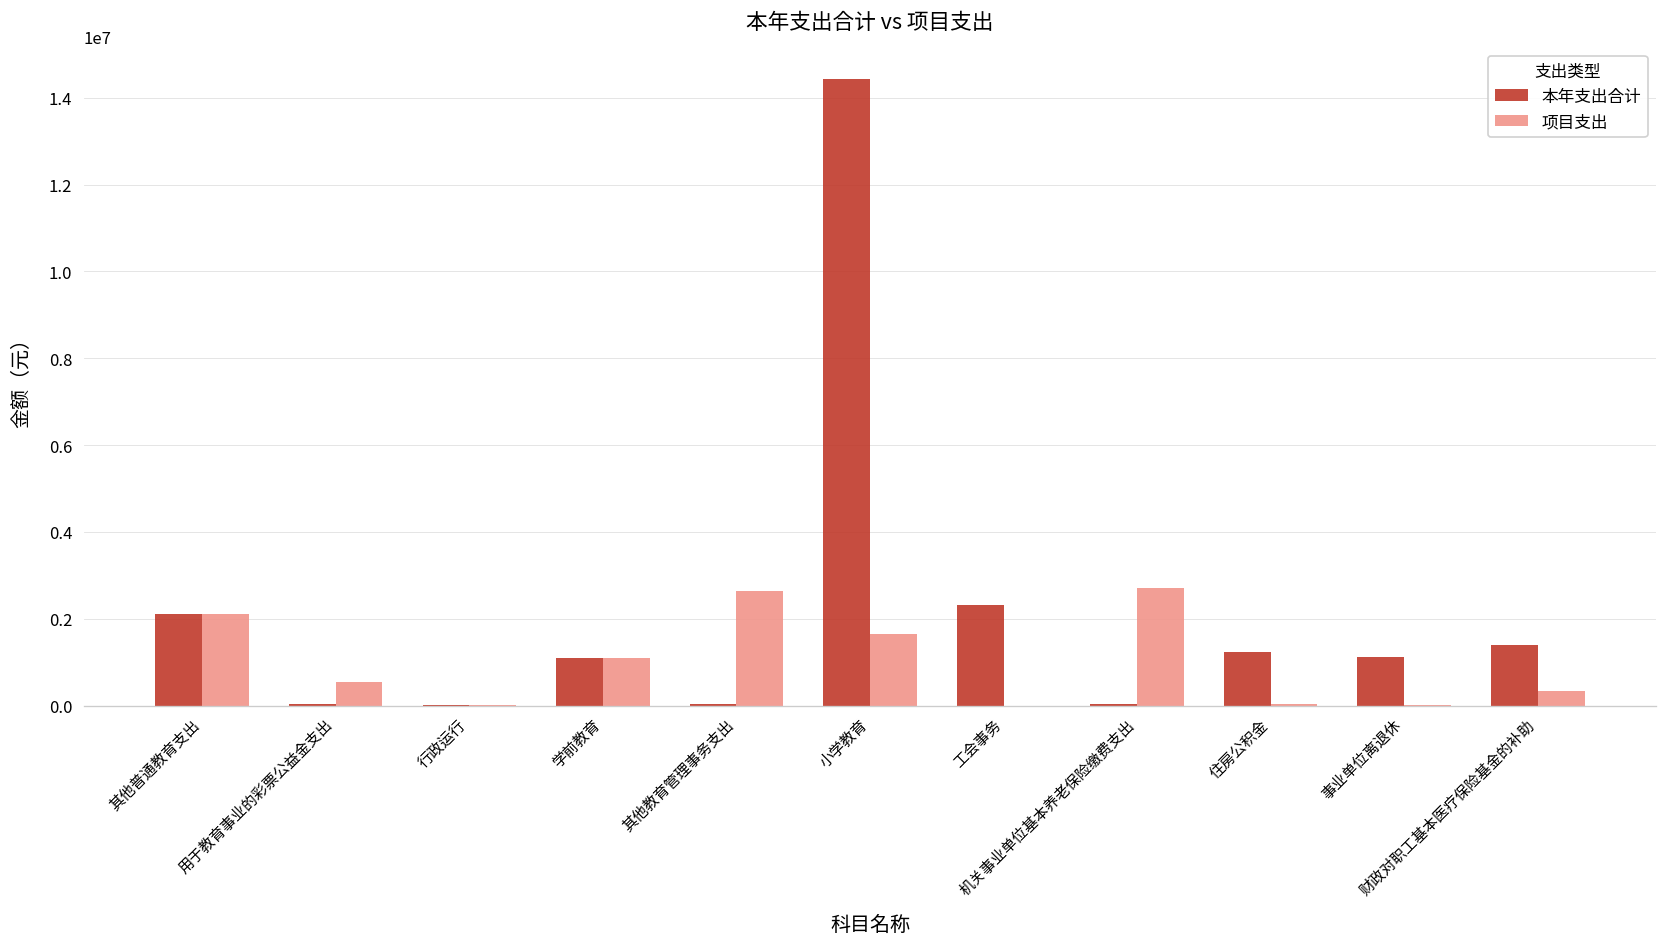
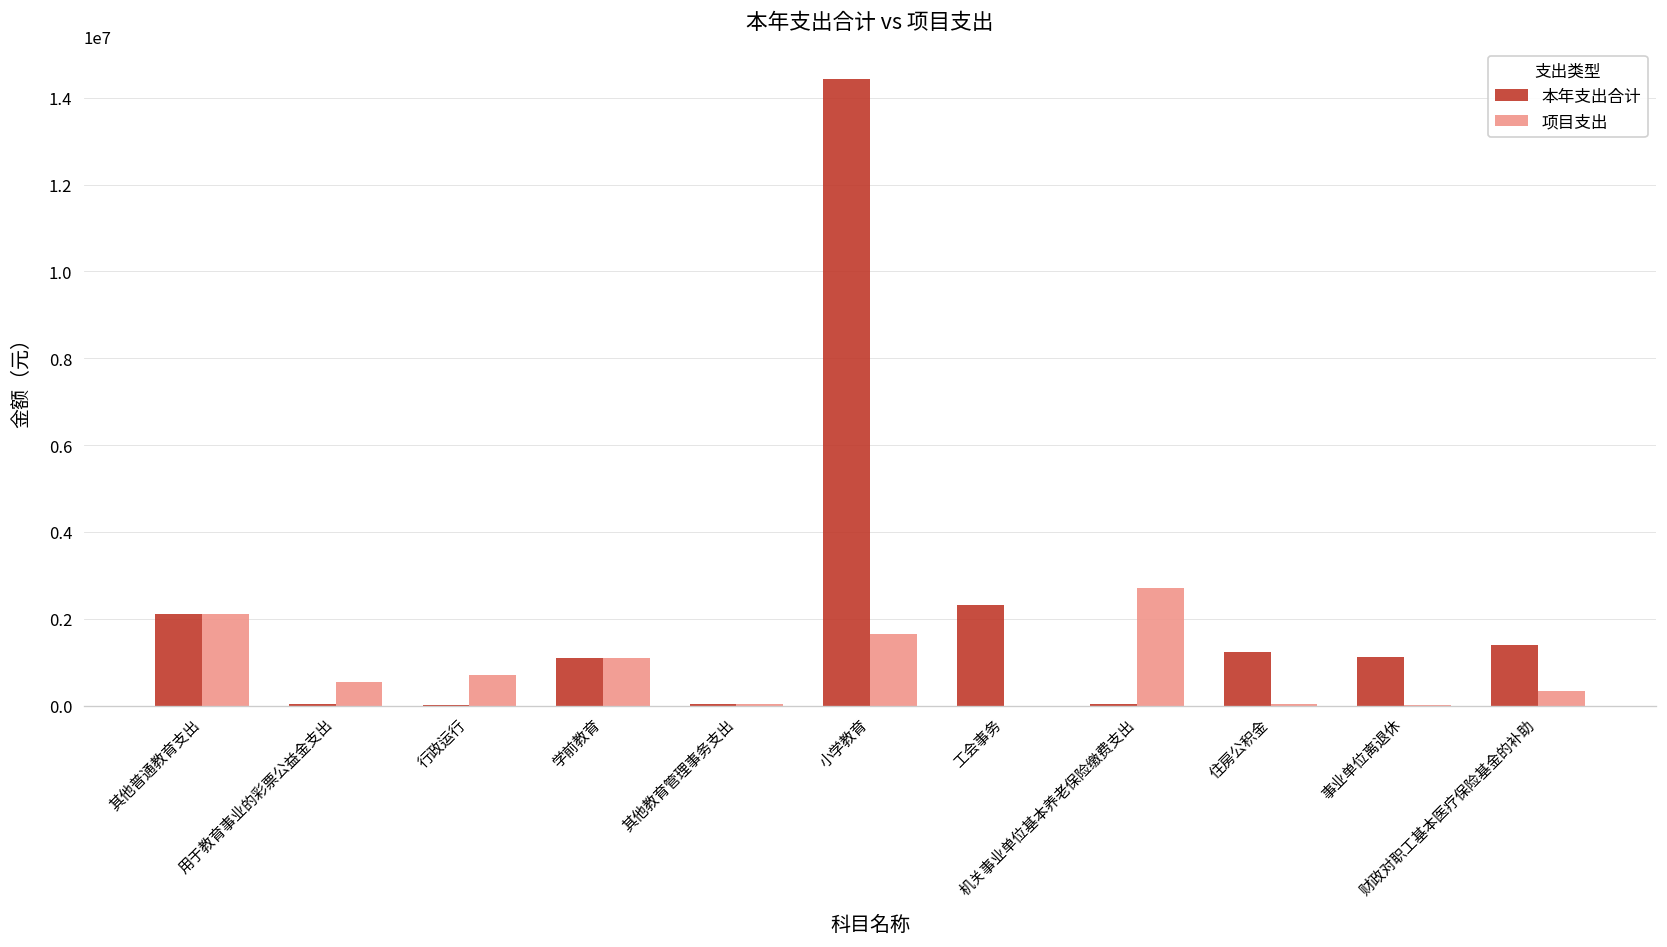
项目支出, 行政运行: 0 -> 700000
项目支出, 其他教育管理事务支出: 2600000 -> 0
